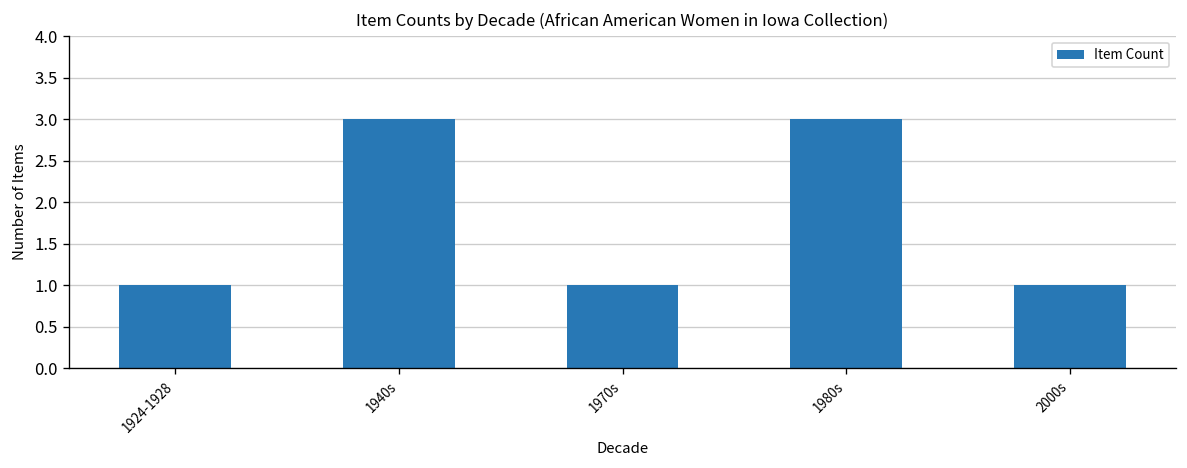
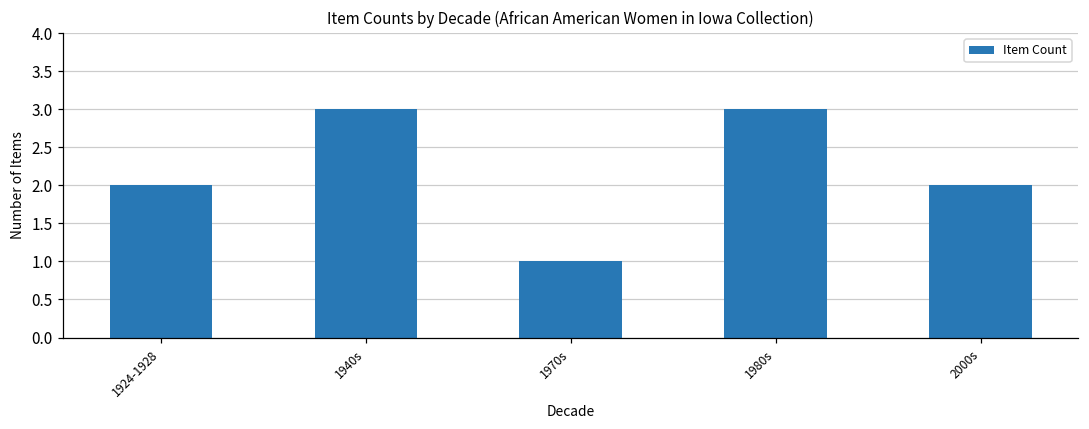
1924-1928: 1 -> 2
2000s: 1 -> 2
